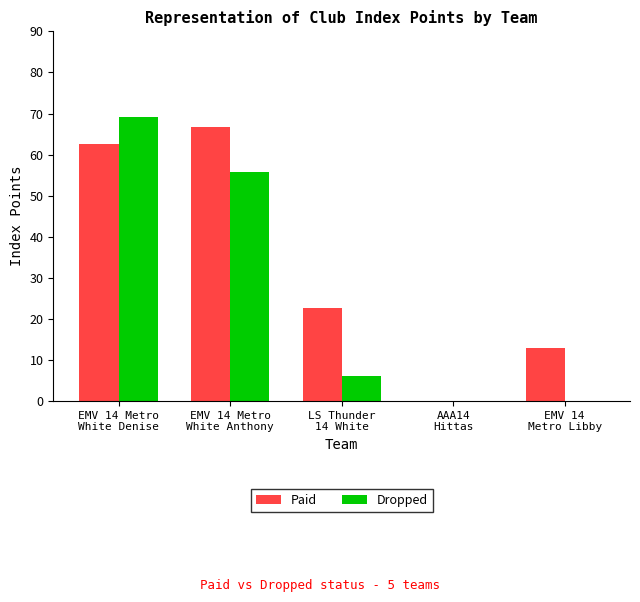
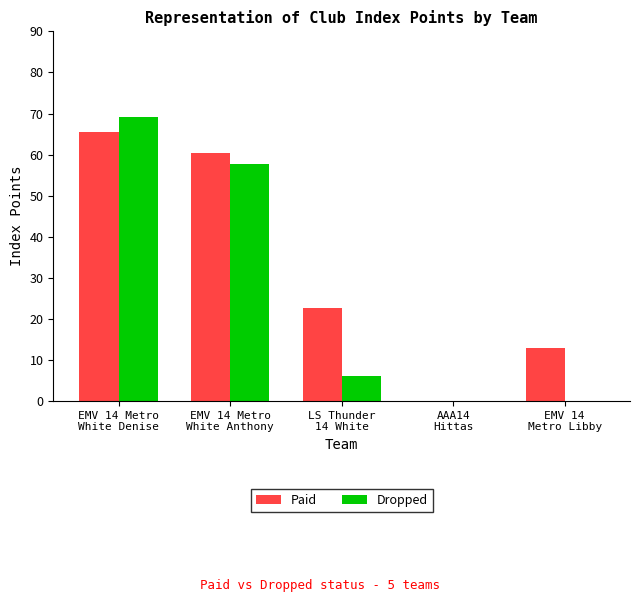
Paid, EMV 14 Metro White Denise: 63 -> 65
Paid, EMV 14 Metro White Anthony: 67 -> 60
Dropped, EMV 14 Metro White Anthony: 56 -> 58
